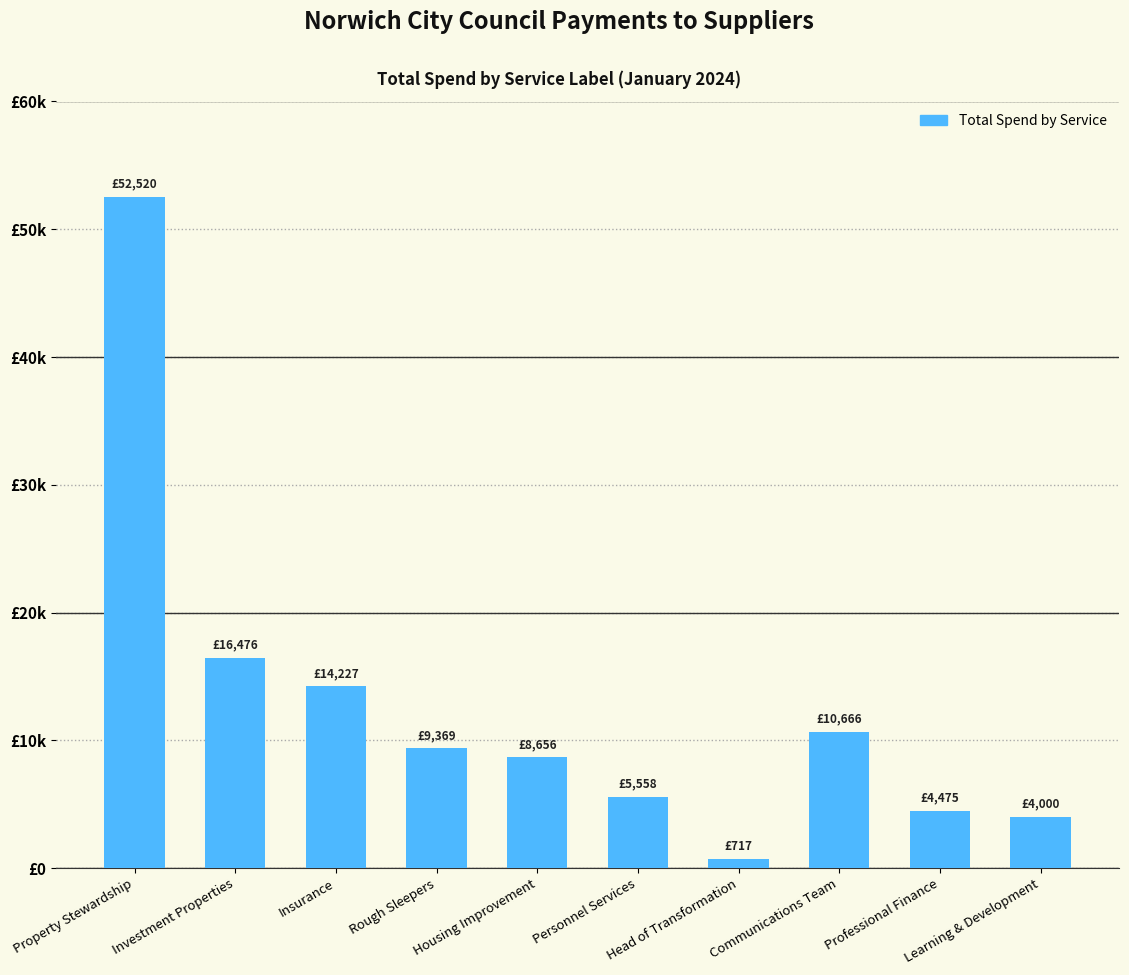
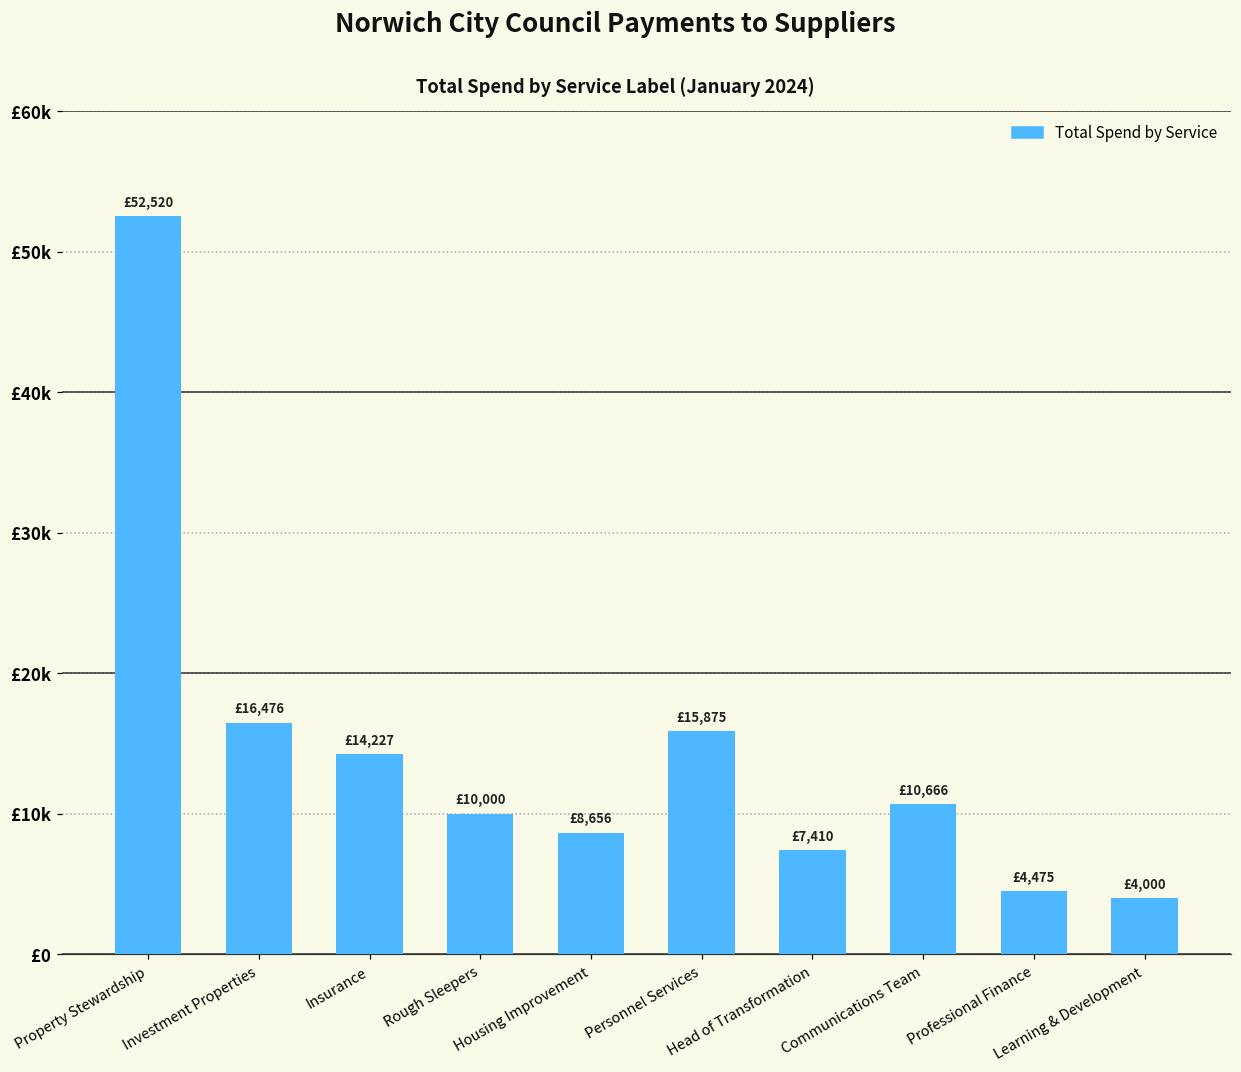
Rough Sleepers: £9,369 -> £10,000
Personnel Services: £5,558 -> £15,875
Head of Transformation: £717 -> £7,410
